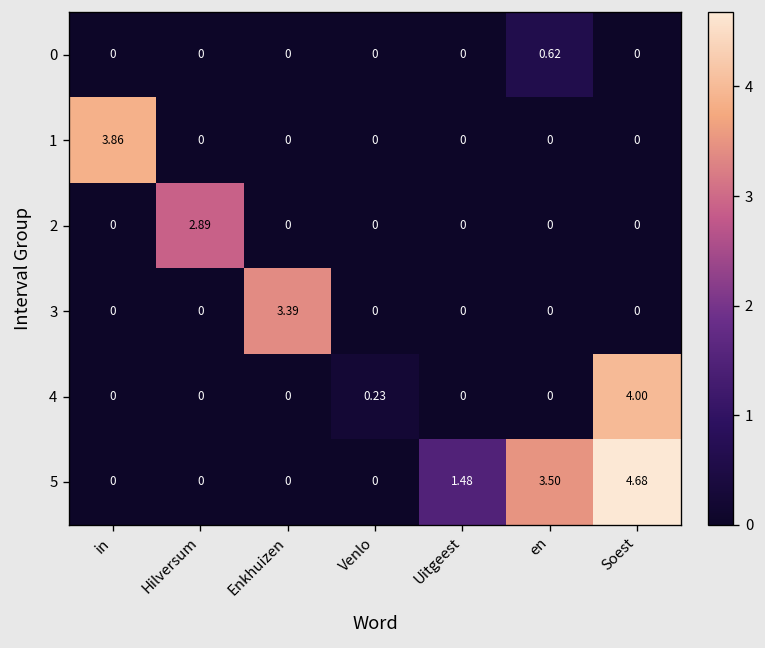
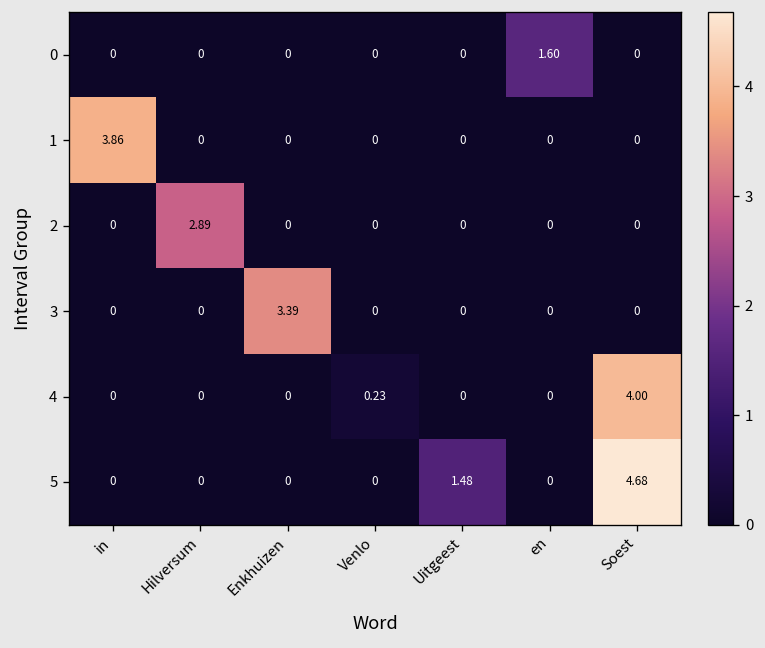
0, en: 0.62 -> 1.60
5, en: 3.50 -> 0
